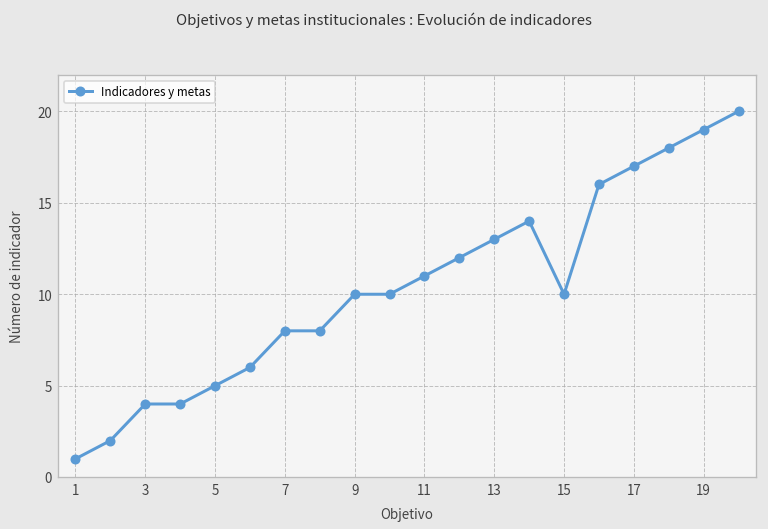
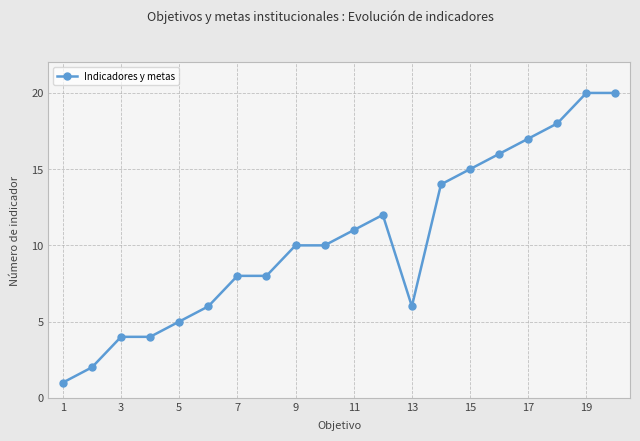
13: 13 -> 6
15: 10 -> 15
19: 19 -> 20
